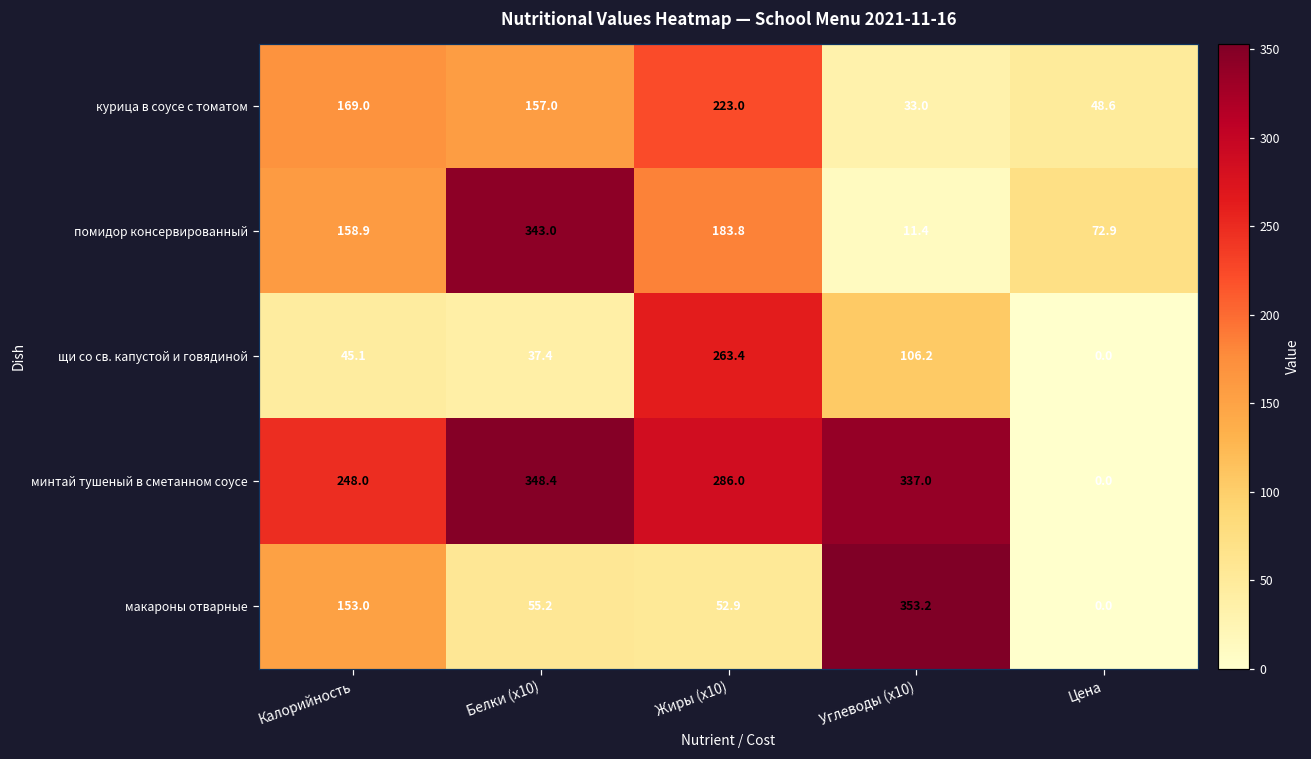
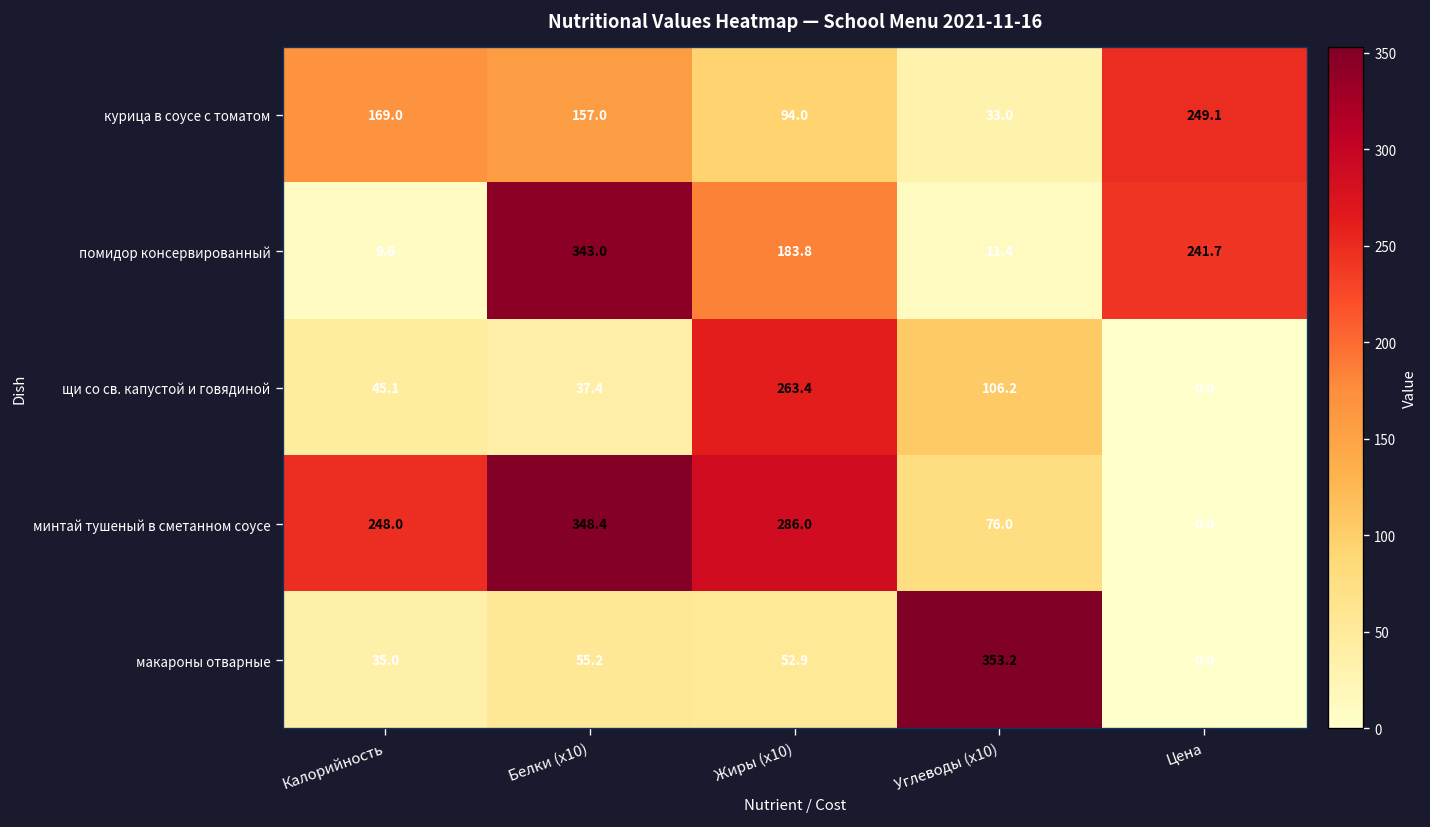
курица в соусе с томатом, Жиры (x10): 223.0 -> 94.0
курица в соусе с томатом, Цена: 48.6 -> 249.1
помидор консервированный, Калорийность: 158.9 -> 9.6
помидор консервированный, Цена: 72.9 -> 241.7
минтай тушеный в сметанном соусе, Углеводы (x10): 337.0 -> 76.0
макароны отварные, Калорийность: 153.0 -> 35.0
